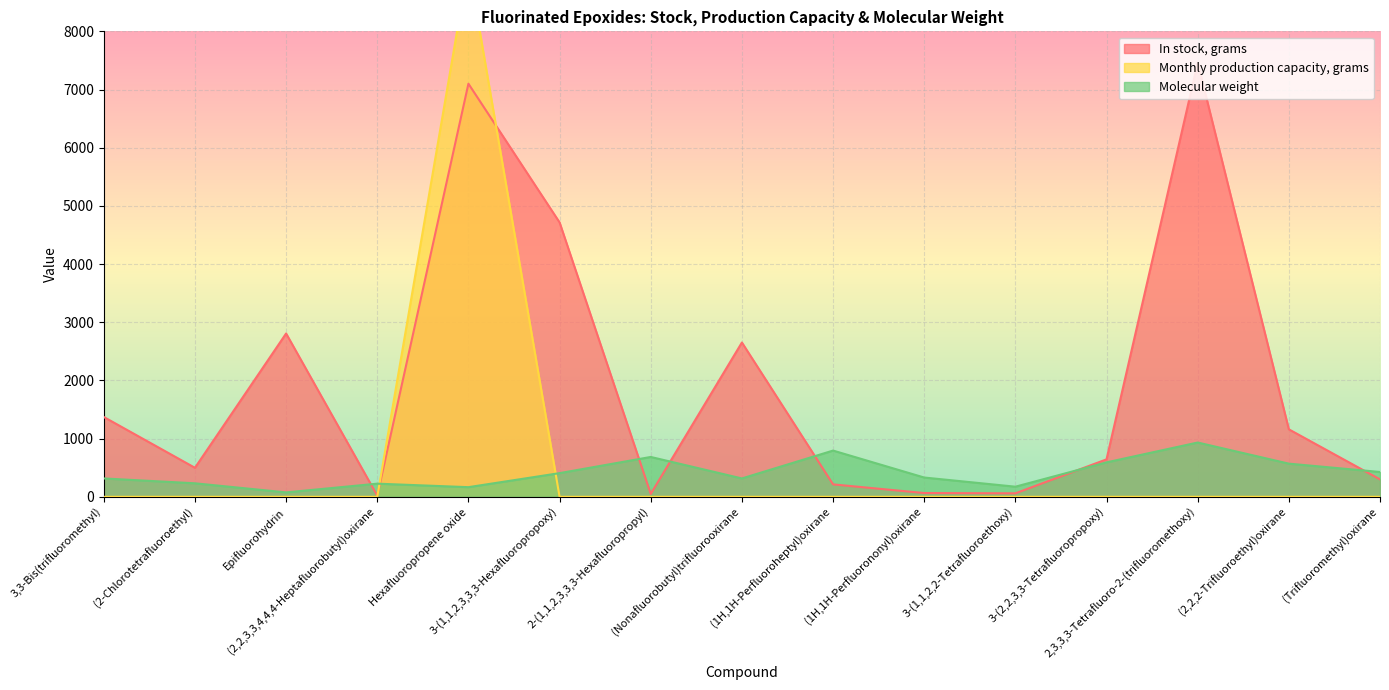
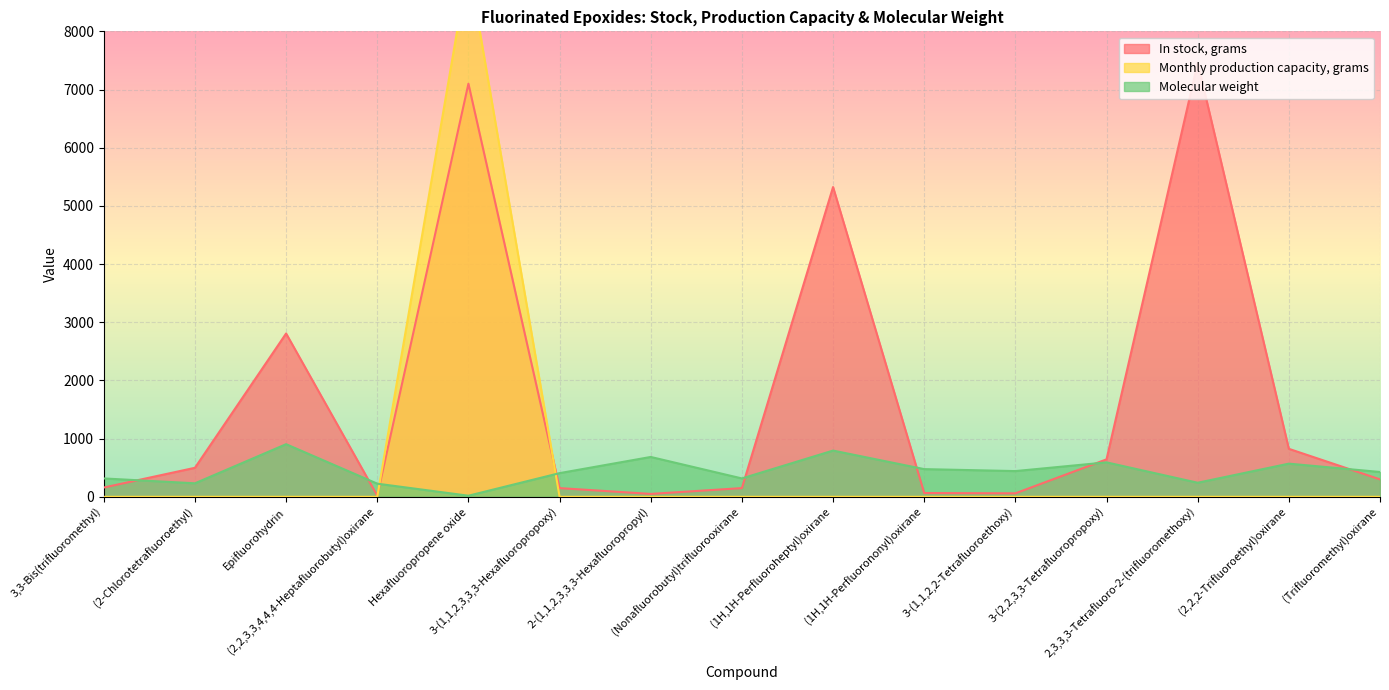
In stock, grams, 3,3-Bis(trifluoromethyl): 1400 -> 200
Molecular weight, Epifluorohydrin: 100 -> 900
Molecular weight, Hexafluoropropene oxide: 200 -> 0
In stock, grams, 3-(1,1,2,3,3,3-Hexafluoropropoxy): 4700 -> 200
In stock, grams, (Nonafluorobutyl)trifluorooxirane: 2700 -> 200
In stock, grams, (1H,1H-Perfluoroheptyl)oxirane: 200 -> 5300
Molecular weight, (1H,1H-Perfluorononyl)oxirane: 300 -> 500
Molecular weight, 3-(1,1,2,2-Tetrafluoroethoxy): 200 -> 400
Molecular weight, 2,3,3,3-Tetrafluoro-2-(trifluoromethoxy): 900 -> 200
In stock, grams, (2,2,2-Trifluoroethyl)oxirane: 1200 -> 800
